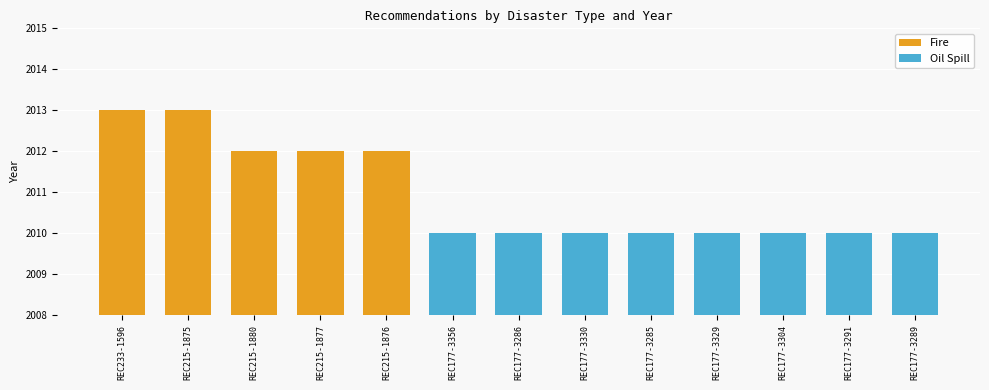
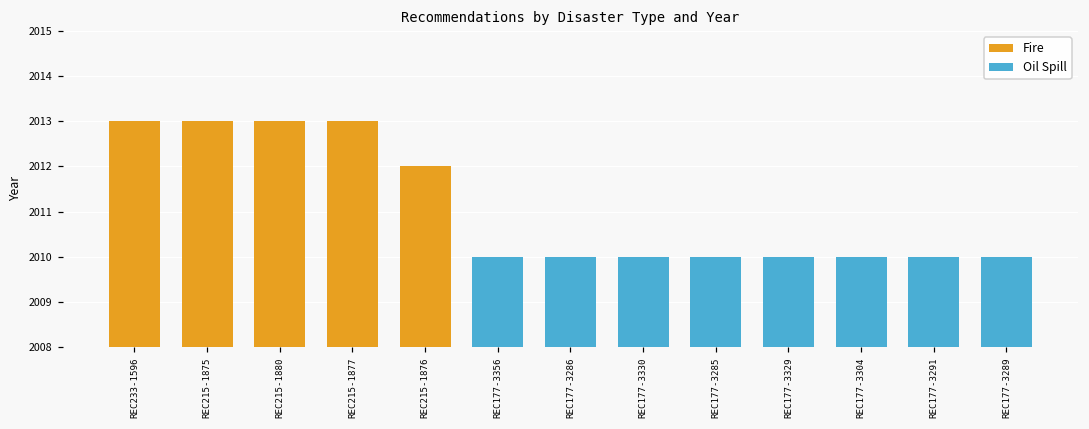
Fire, REC215-1880: 2012 -> 2013
Fire, REC215-1877: 2012 -> 2013
